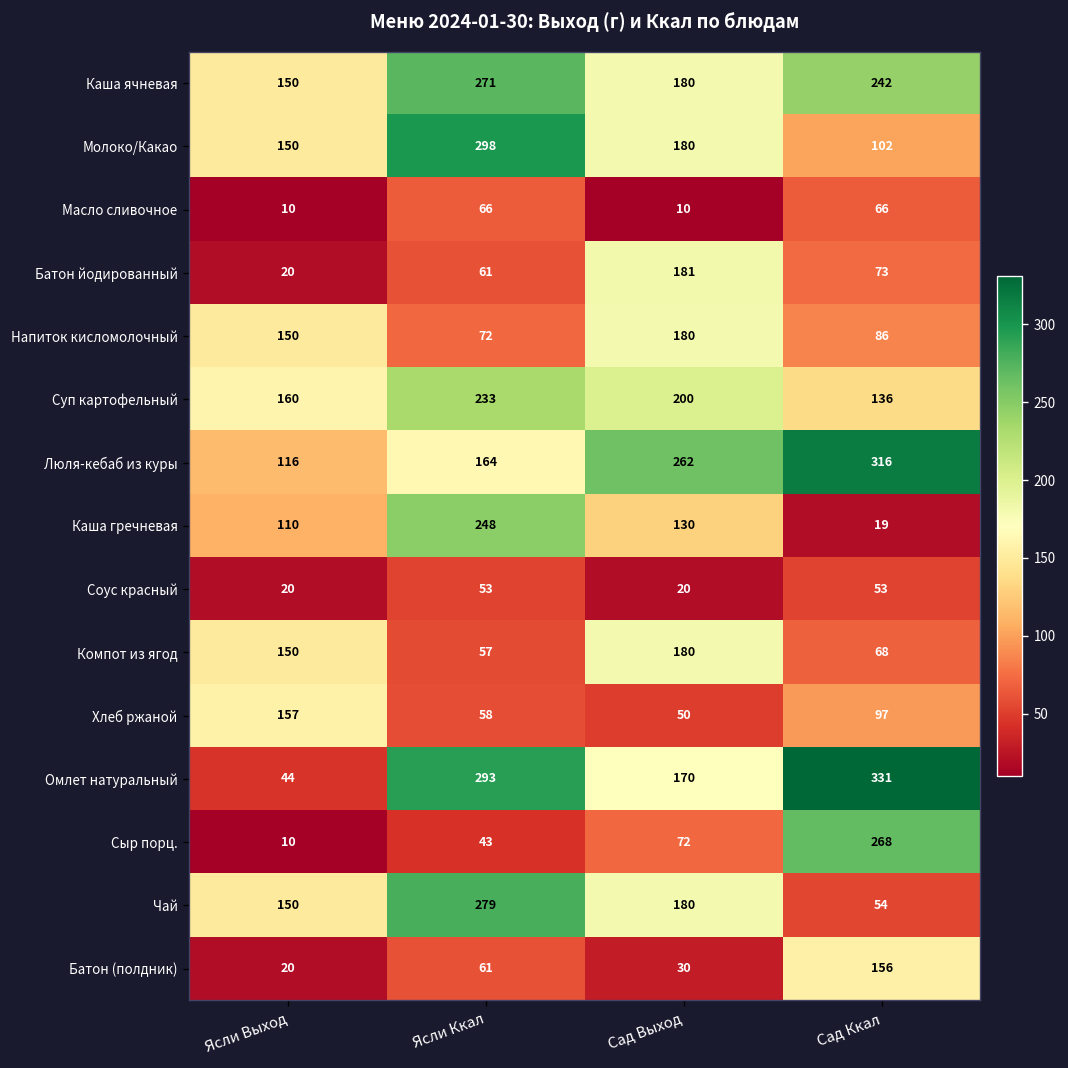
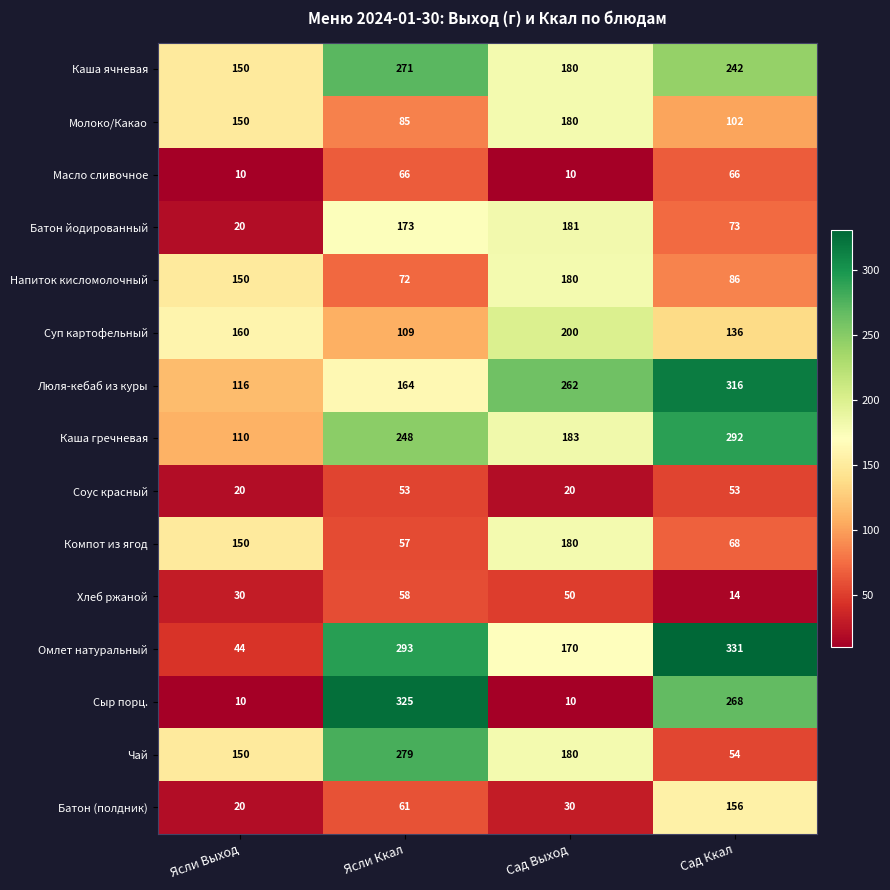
Молоко/Какао, Ясли Ккал: 298 -> 85
Батон йодированный, Ясли Ккал: 61 -> 173
Суп картофельный, Ясли Ккал: 233 -> 109
Каша гречневая, Сад Выход: 130 -> 183
Каша гречневая, Сад Ккал: 19 -> 292
Хлеб ржаной, Ясли Выход: 157 -> 30
Хлеб ржаной, Сад Ккал: 97 -> 14
Сыр порц., Ясли Ккал: 43 -> 325
Сыр порц., Сад Выход: 72 -> 10
